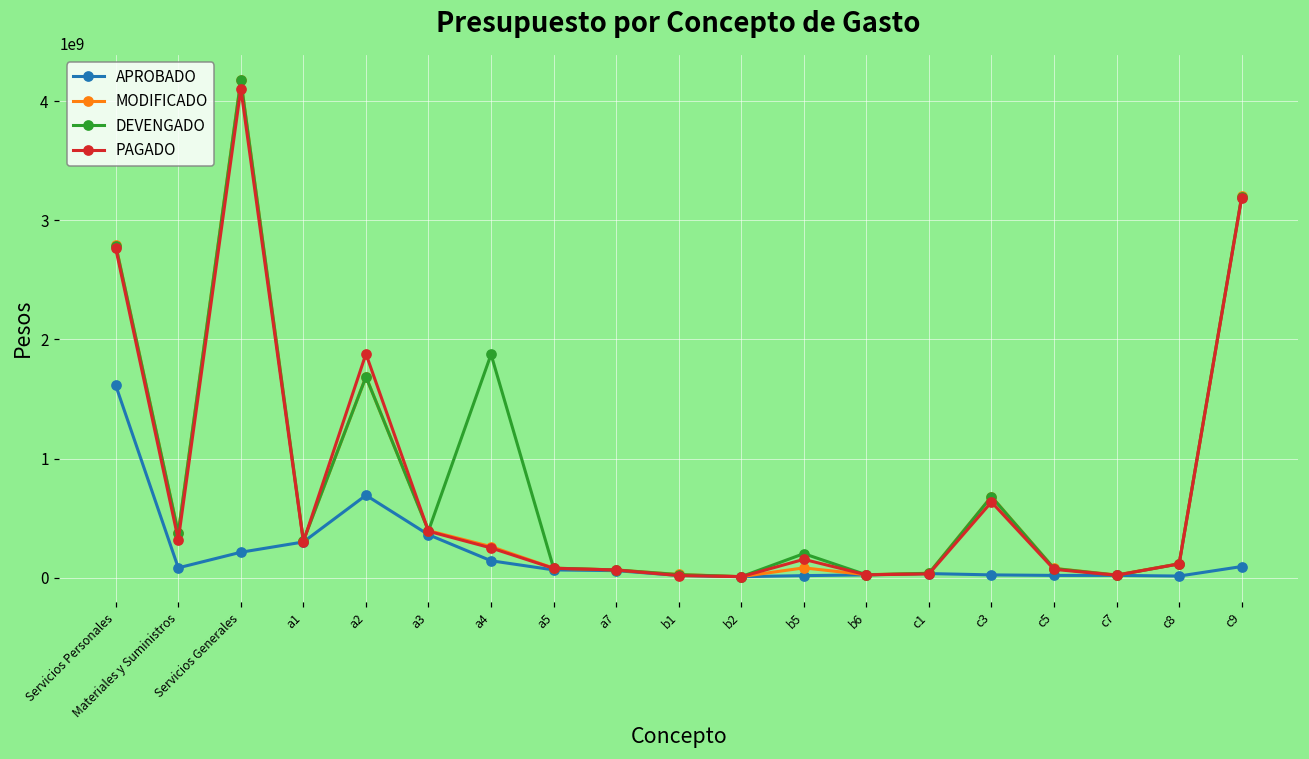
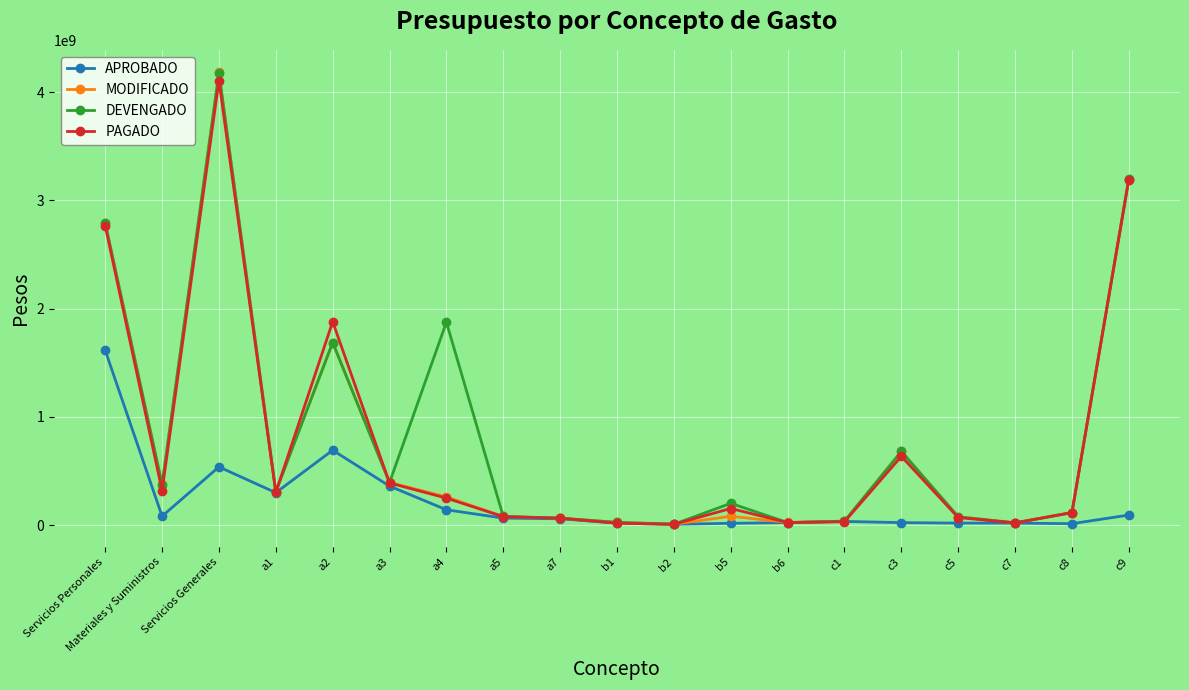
APROBADO, Servicios Generales: 210000000 -> 540000000
